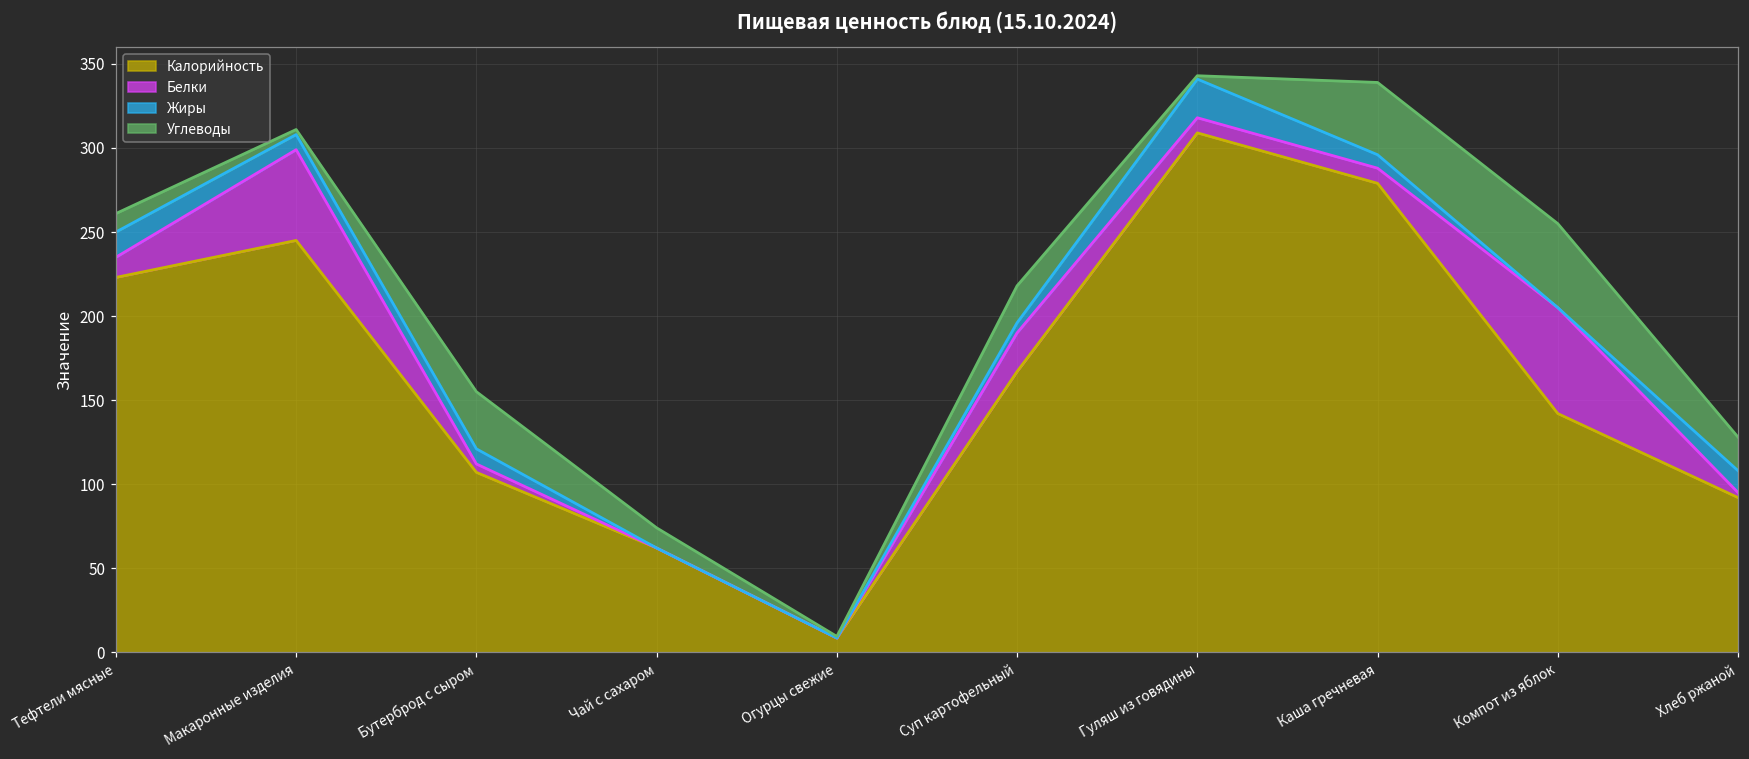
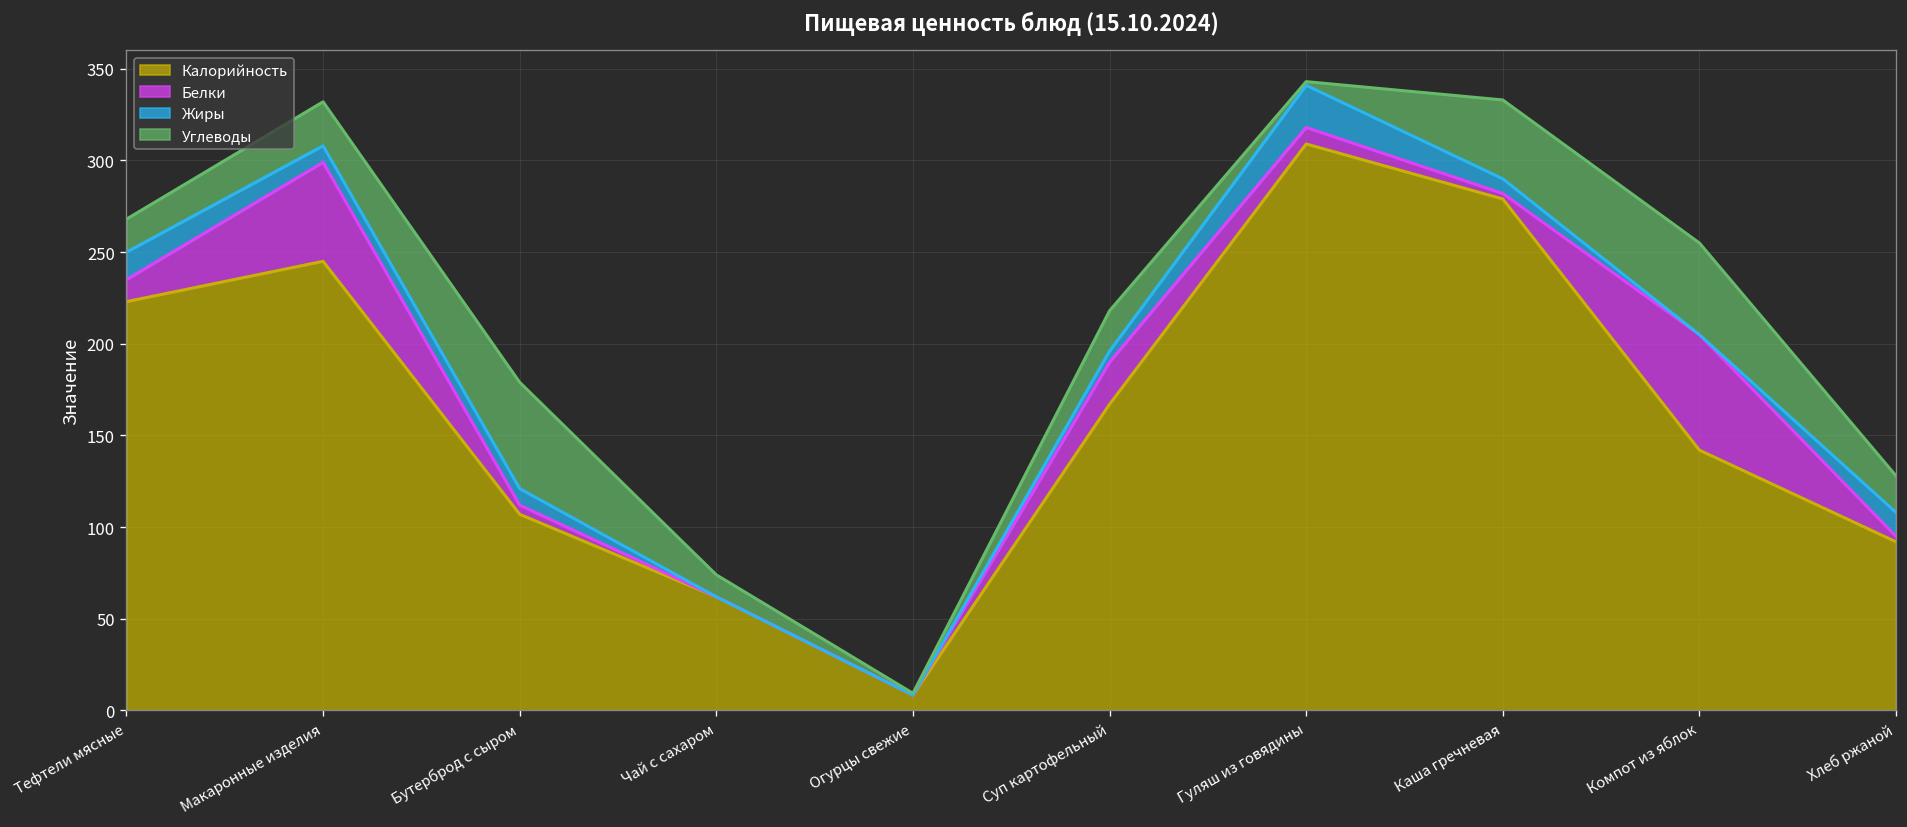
Углеводы, Тефтели мясные: 11 -> 18
Углеводы, Макаронные изделия: 3 -> 24
Углеводы, Бутерброд с сыром: 34 -> 58
Белки, Каша гречневая: 9 -> 3
